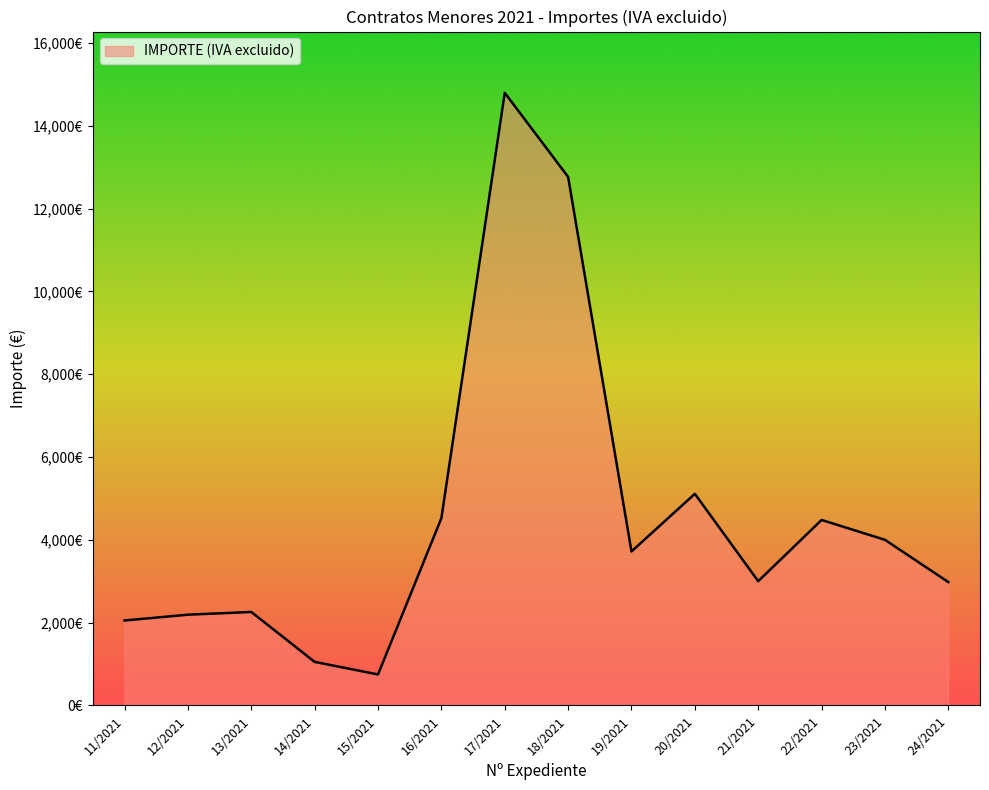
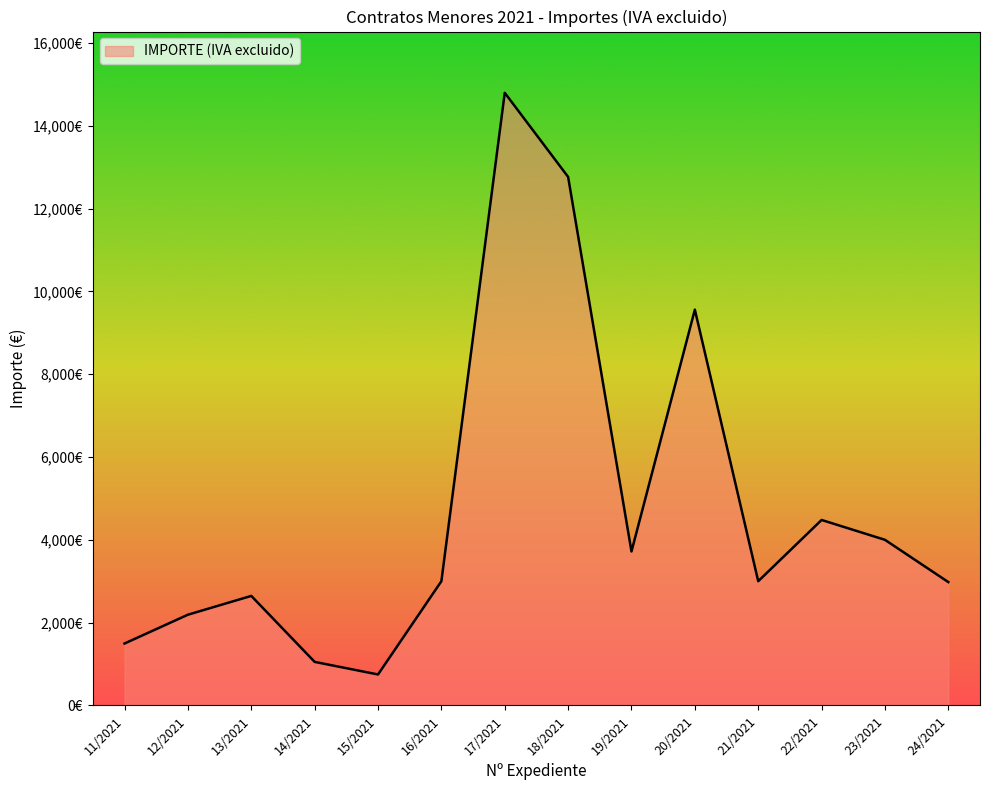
11/2021: 2,100€ -> 1,500€
13/2021: 2,300€ -> 2,600€
16/2021: 4,500€ -> 3,000€
20/2021: 5,100€ -> 9,600€
